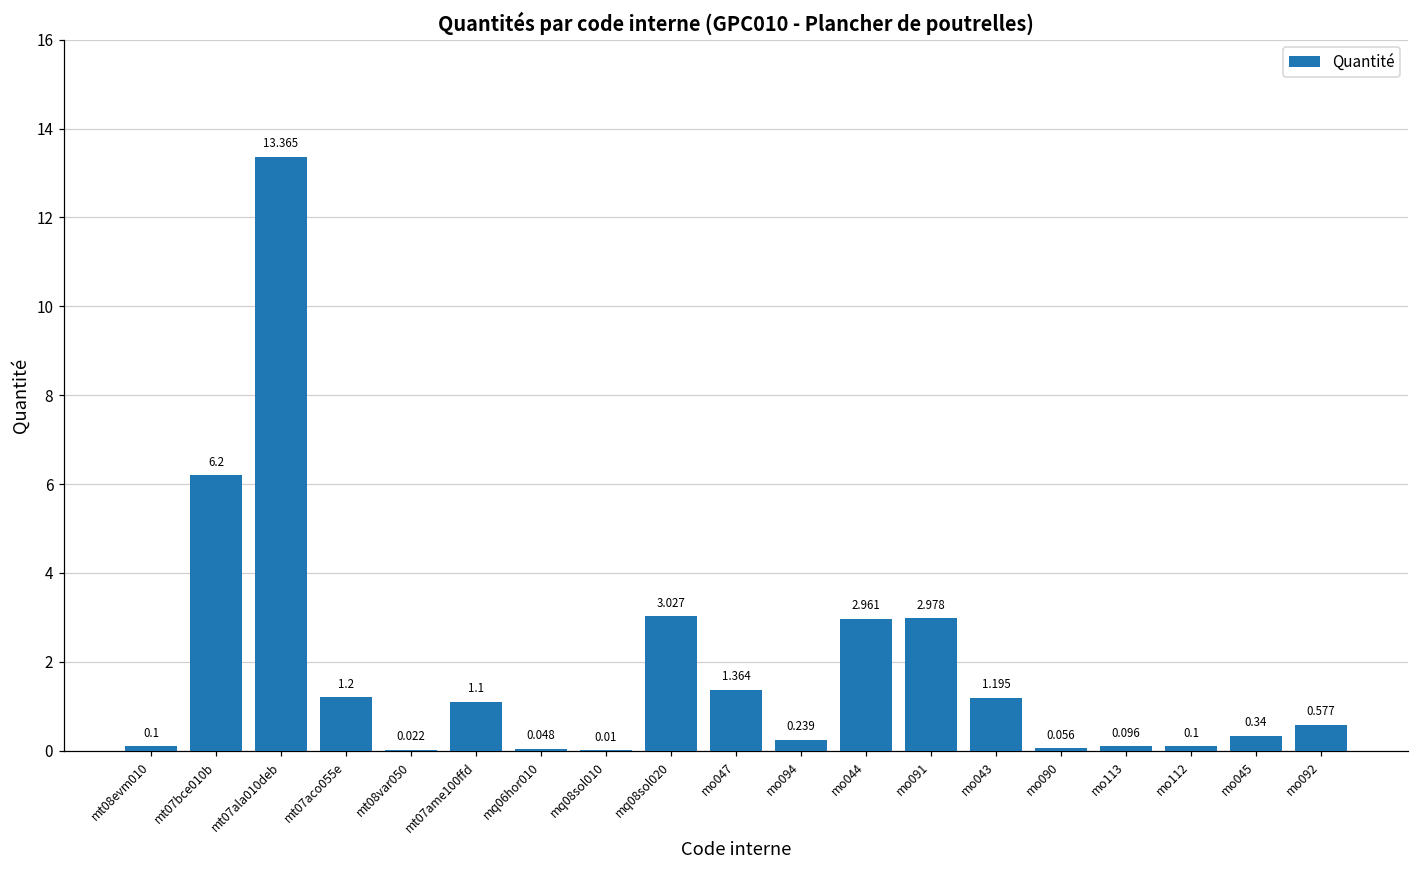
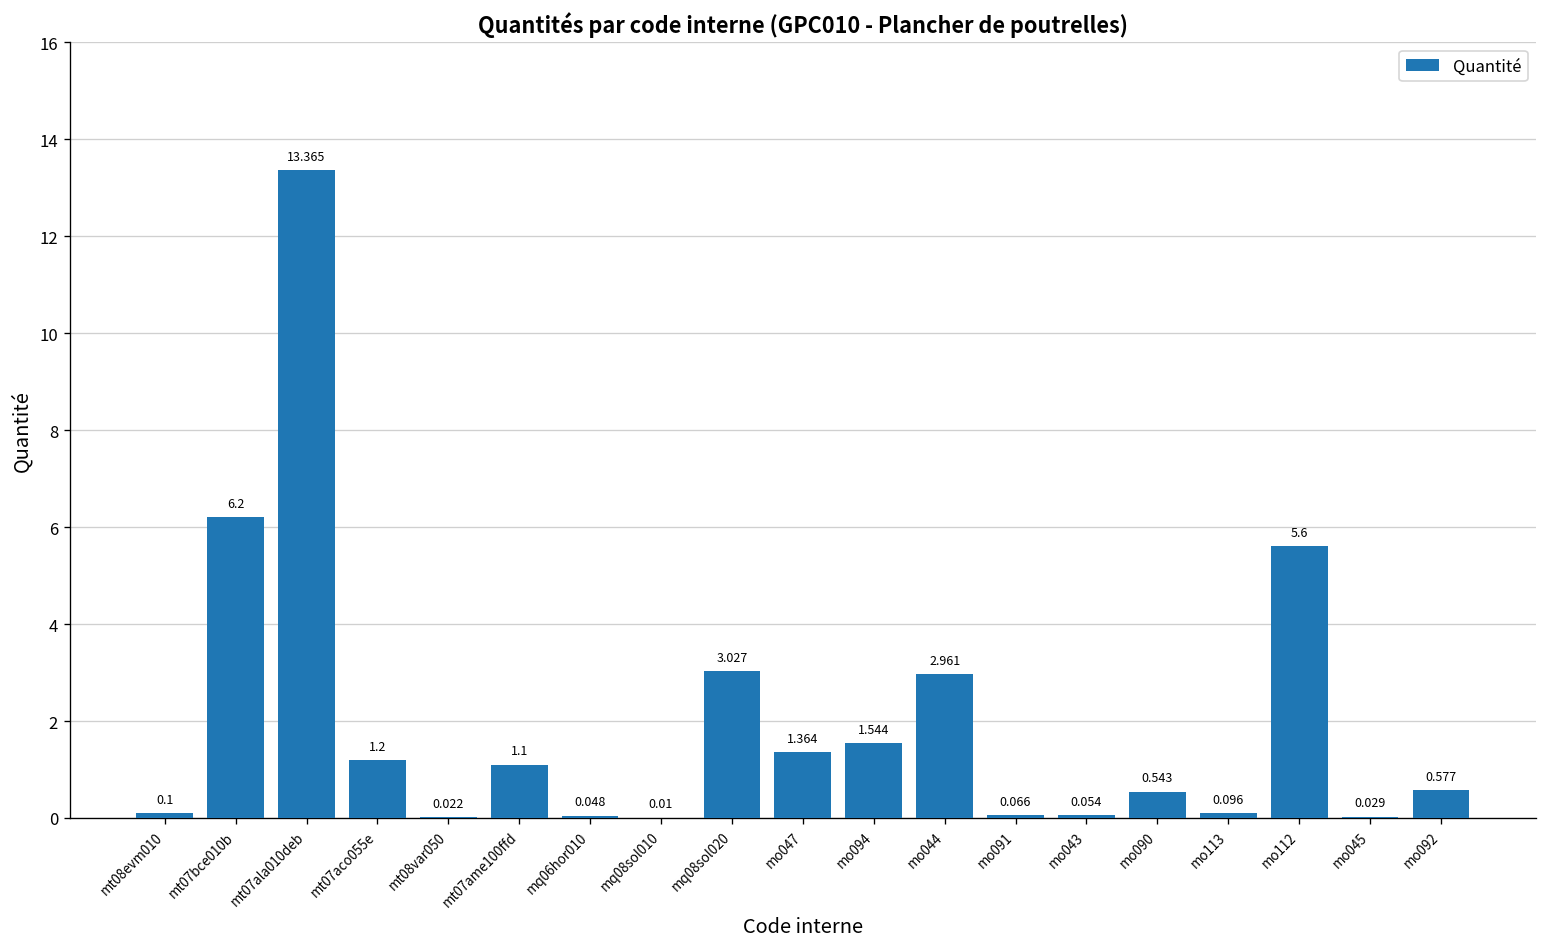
mo094: 0.239 -> 1.544
mo091: 2.978 -> 0.066
mo043: 1.195 -> 0.054
mo090: 0.056 -> 0.543
mo112: 0.1 -> 5.6
mo045: 0.34 -> 0.029
